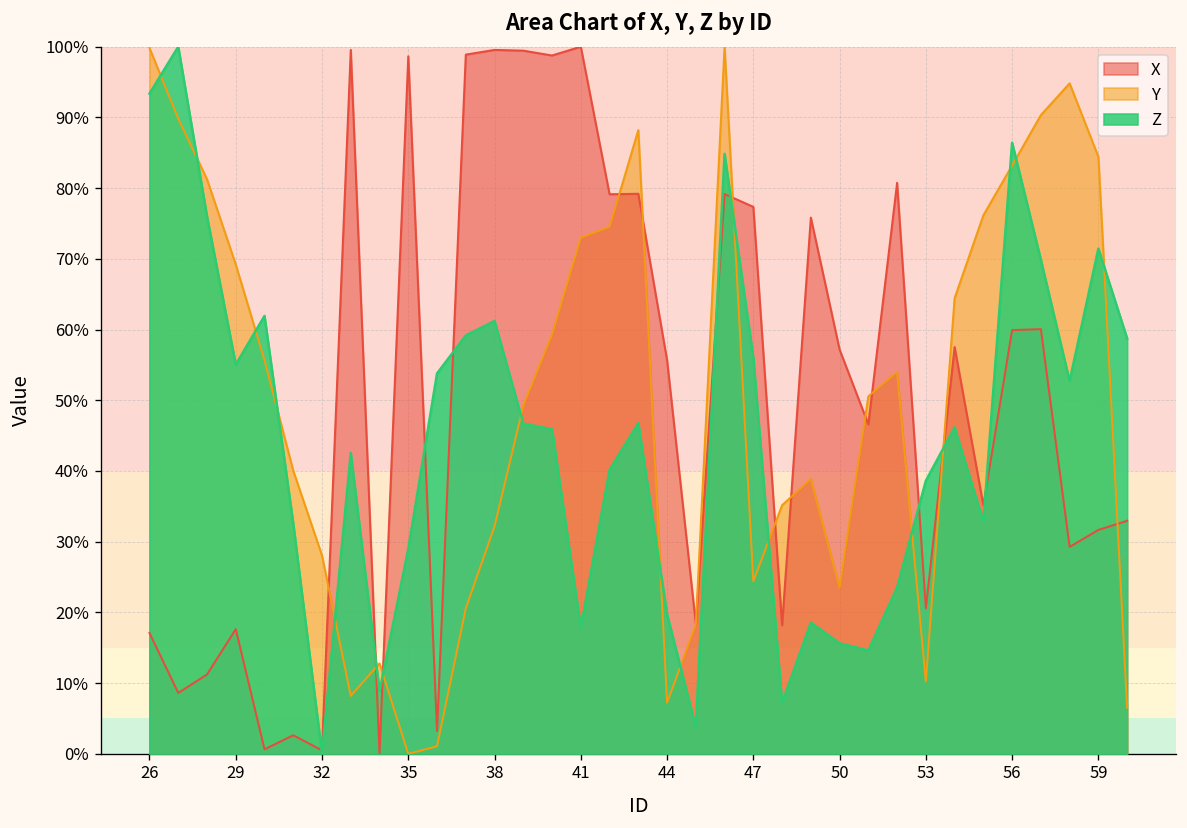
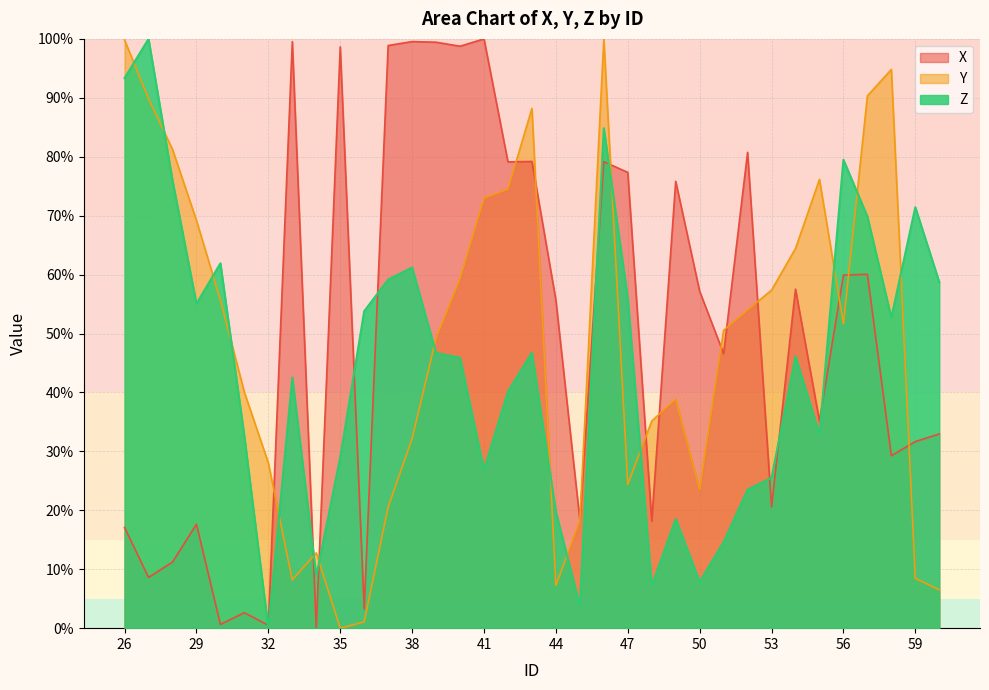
Z, 41: 18% -> 27%
Z, 50: 16% -> 8%
Y, 53: 10% -> 57%
Z, 53: 39% -> 26%
Y, 56: 83% -> 52%
Z, 56: 86% -> 79%
Y, 59: 84% -> 8%
